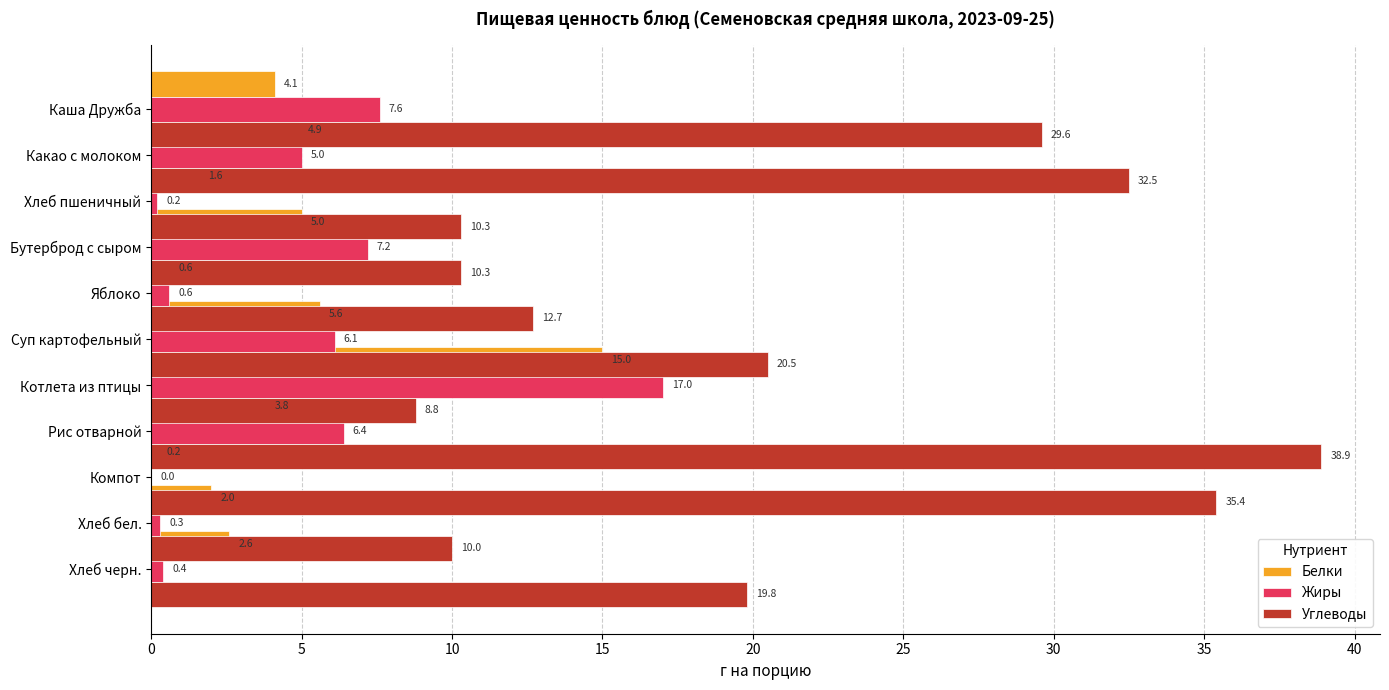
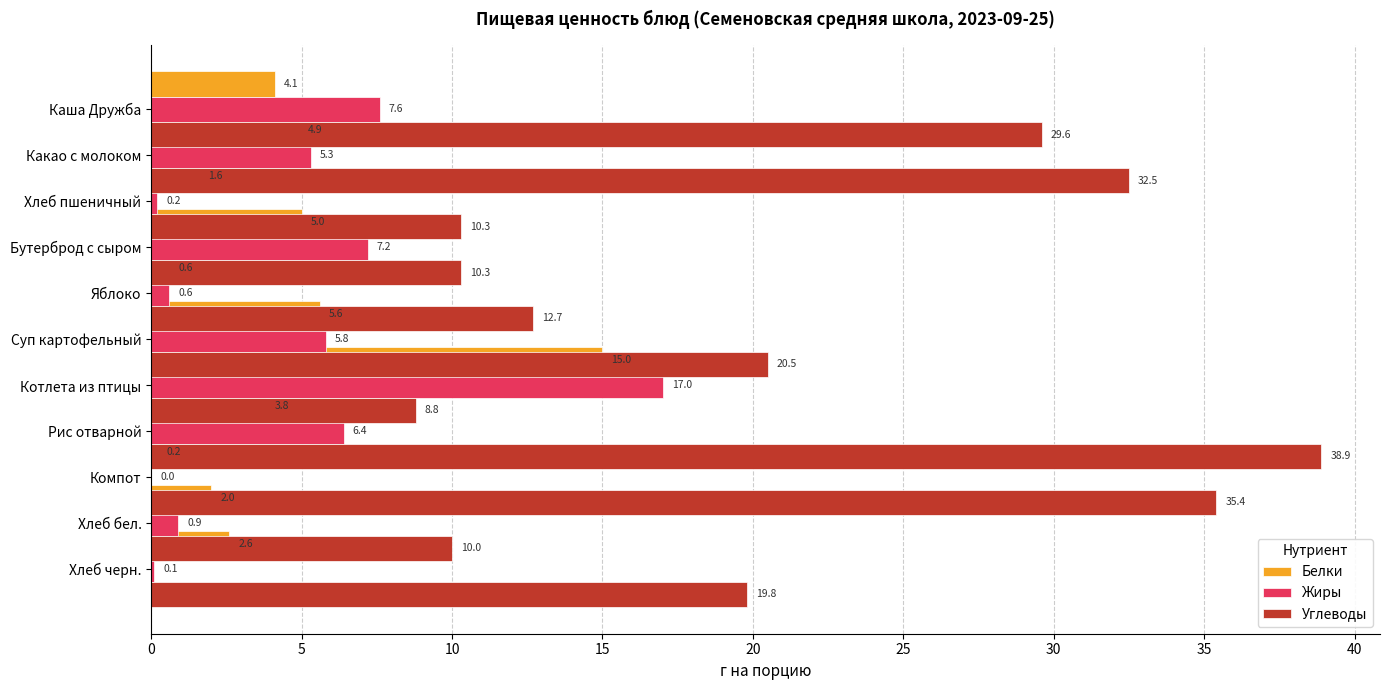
Жиры, Какао с молоком: 5.0 -> 5.3
Жиры, Суп картофельный: 6.1 -> 5.8
Жиры, Хлеб бел.: 0.3 -> 0.9
Жиры, Хлеб черн.: 0.4 -> 0.1
